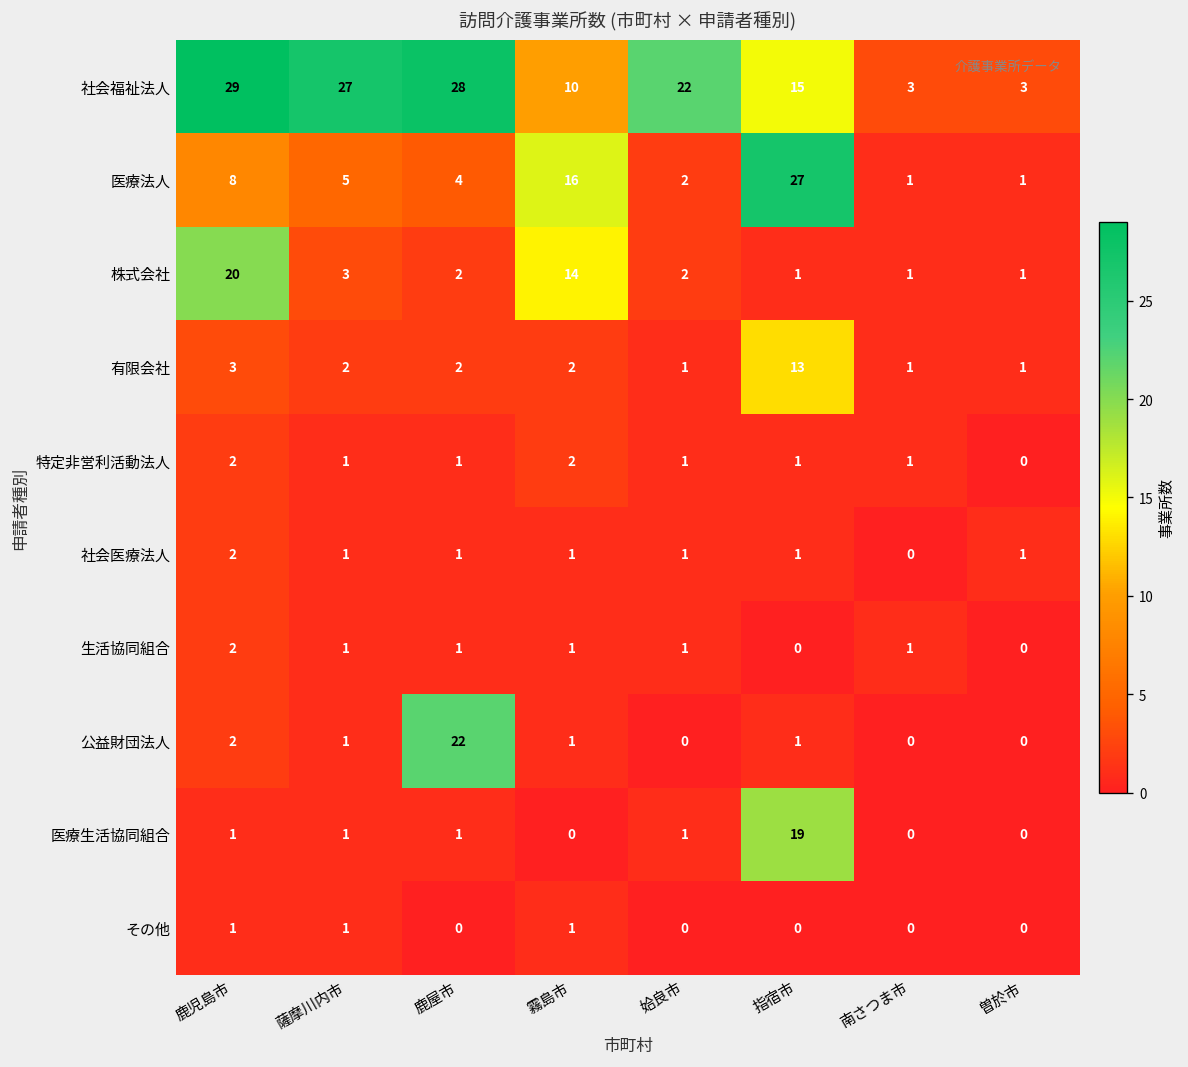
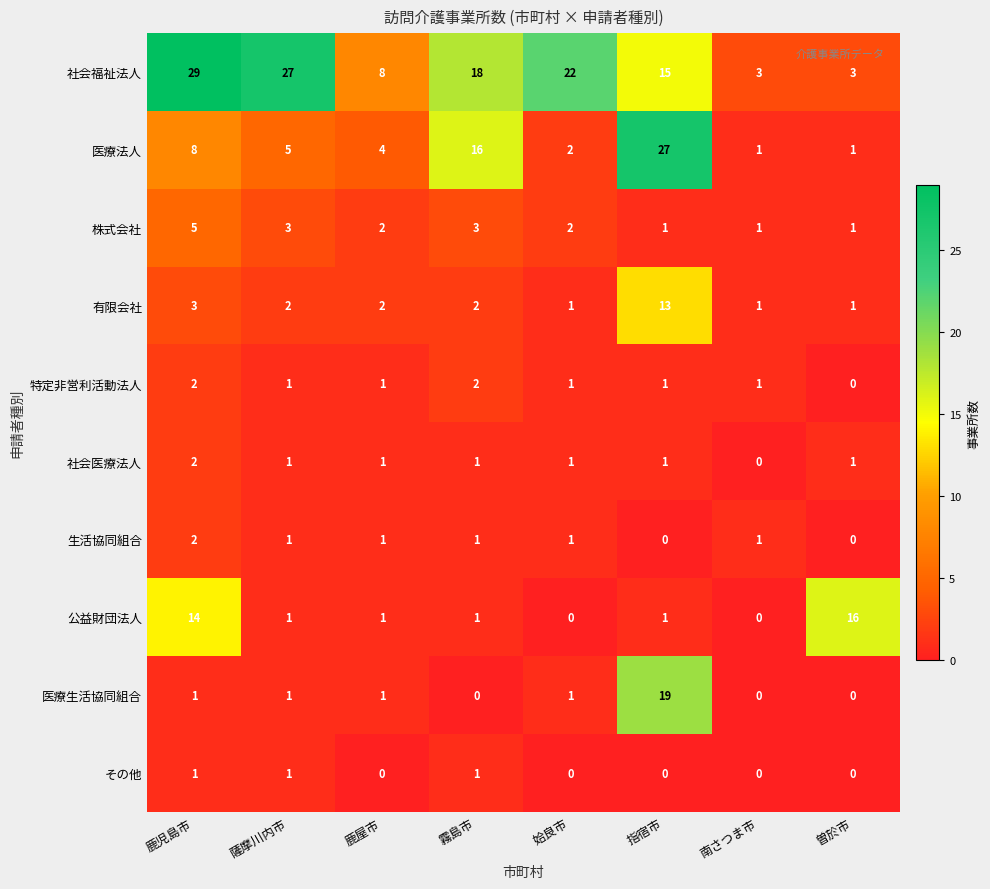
社会福祉法人, 鹿屋市: 28 -> 8
社会福祉法人, 霧島市: 10 -> 18
株式会社, 鹿児島市: 20 -> 5
株式会社, 霧島市: 14 -> 3
公益財団法人, 鹿児島市: 2 -> 14
公益財団法人, 鹿屋市: 22 -> 1
公益財団法人, 曽於市: 0 -> 16
